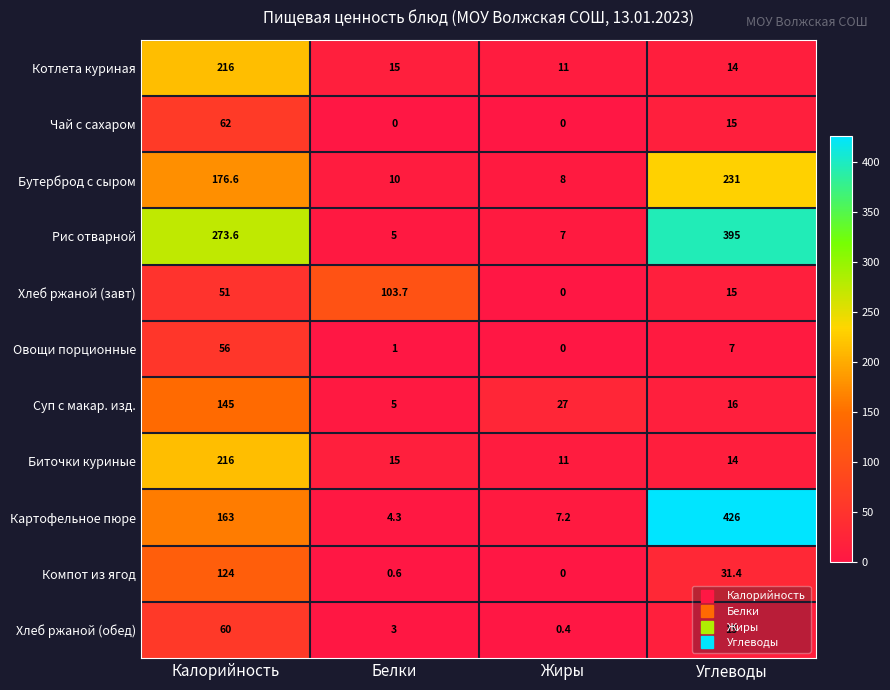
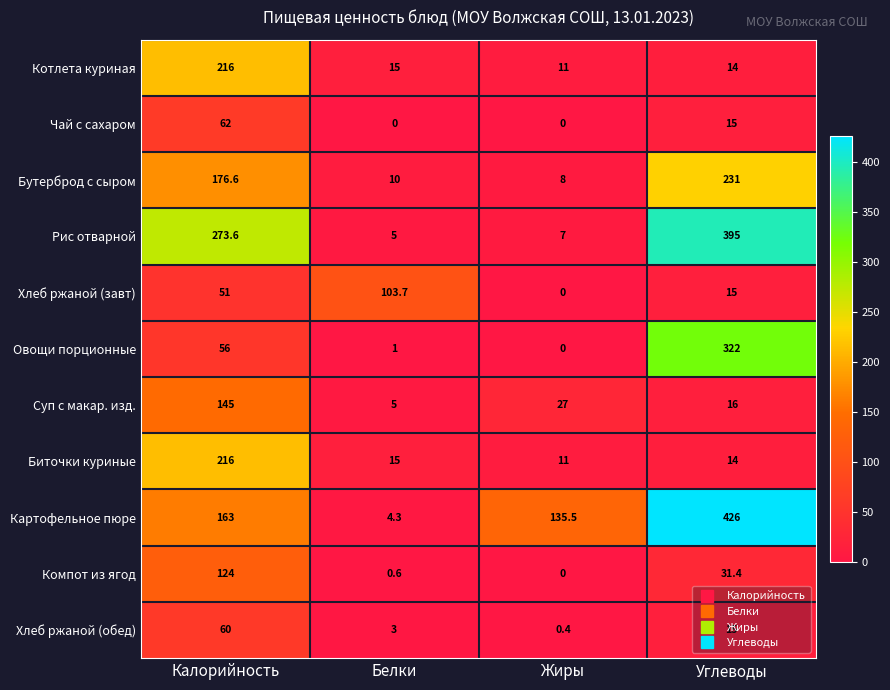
Овощи порционные, Углеводы: 7 -> 322
Картофельное пюре, Жиры: 7.2 -> 135.5
